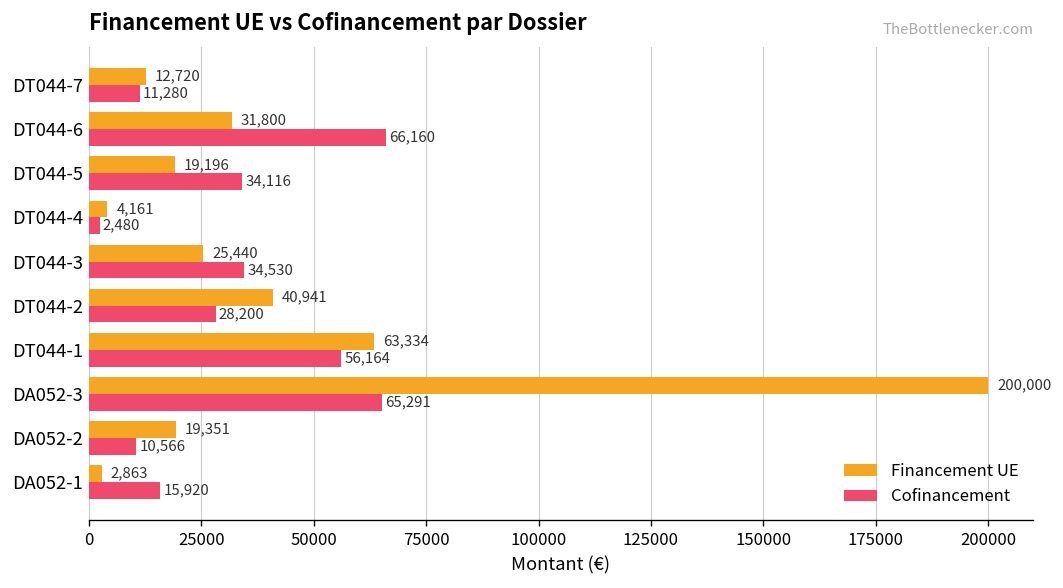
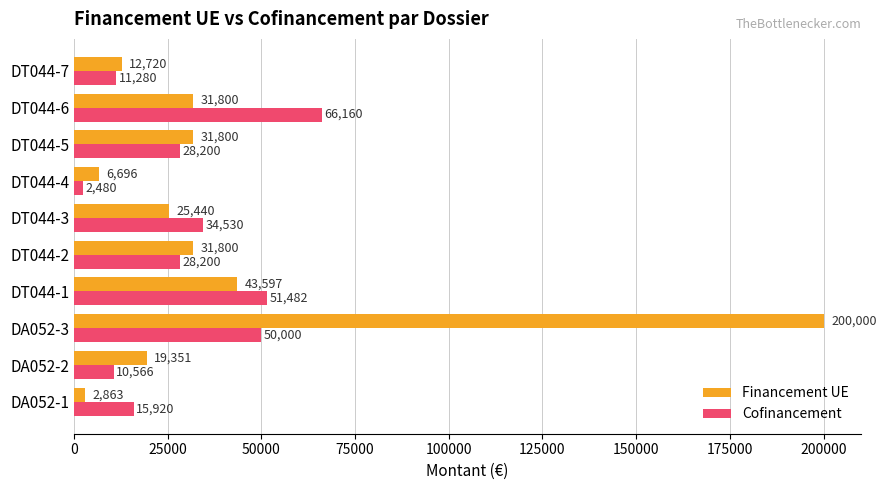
Financement UE, DT044-5: 19,196 -> 31,800
Cofinancement, DT044-5: 34,116 -> 28,200
Financement UE, DT044-4: 4,161 -> 6,696
Financement UE, DT044-2: 40,941 -> 31,800
Financement UE, DT044-1: 63,334 -> 43,597
Cofinancement, DT044-1: 56,164 -> 51,482
Cofinancement, DA052-3: 65,291 -> 50,000
